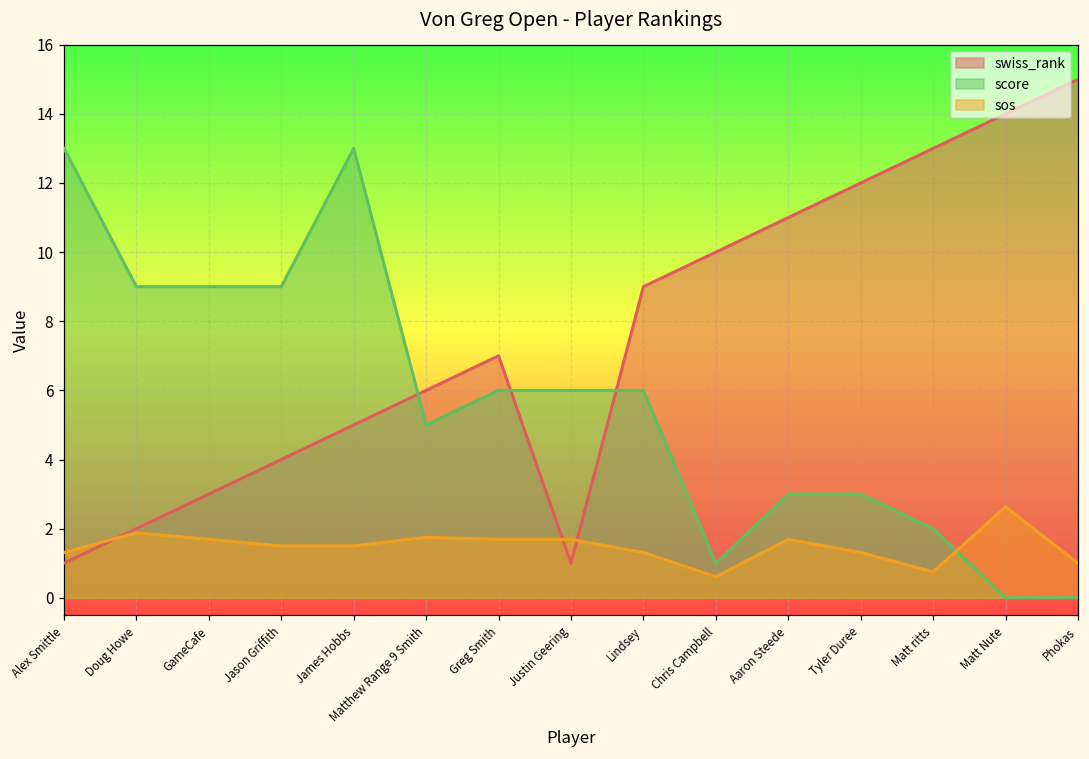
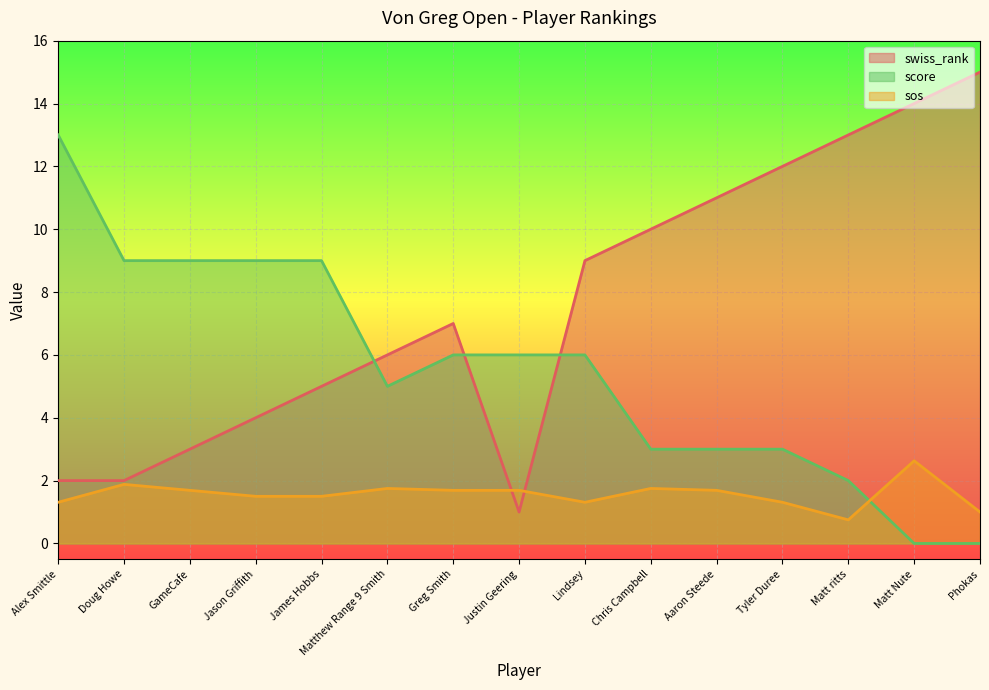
swiss_rank, Alex Smittle: 1 -> 2
score, James Hobbs: 13 -> 9
score, Chris Campbell: 1 -> 3
sos, Chris Campbell: 0.6 -> 1.8
